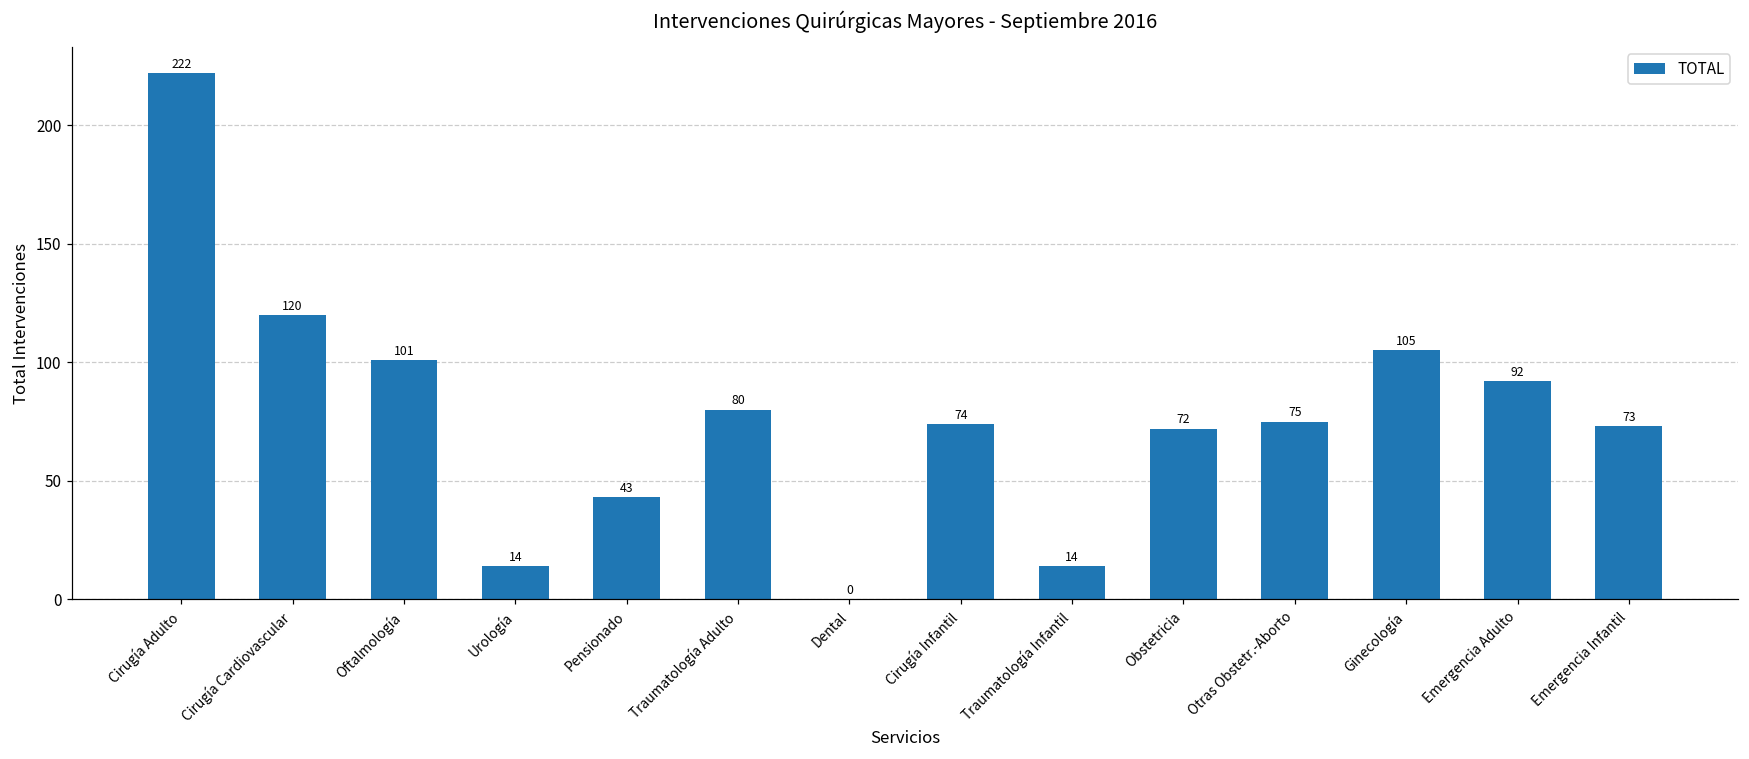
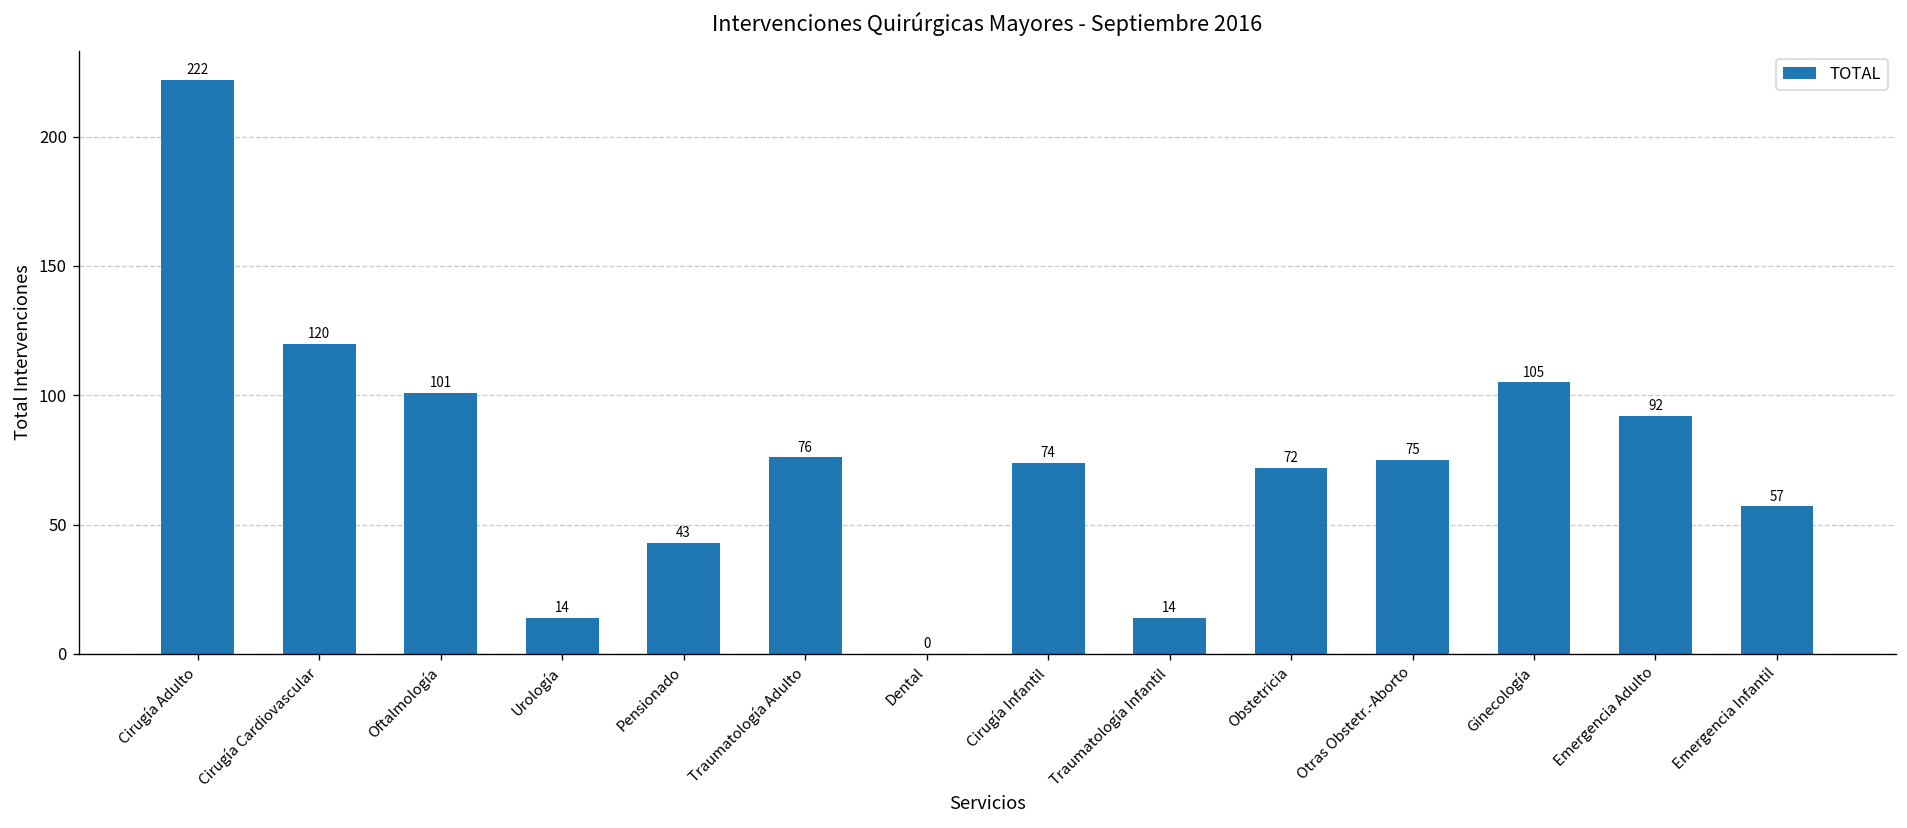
Traumatología Adulto: 80 -> 76
Emergencia Infantil: 73 -> 57
